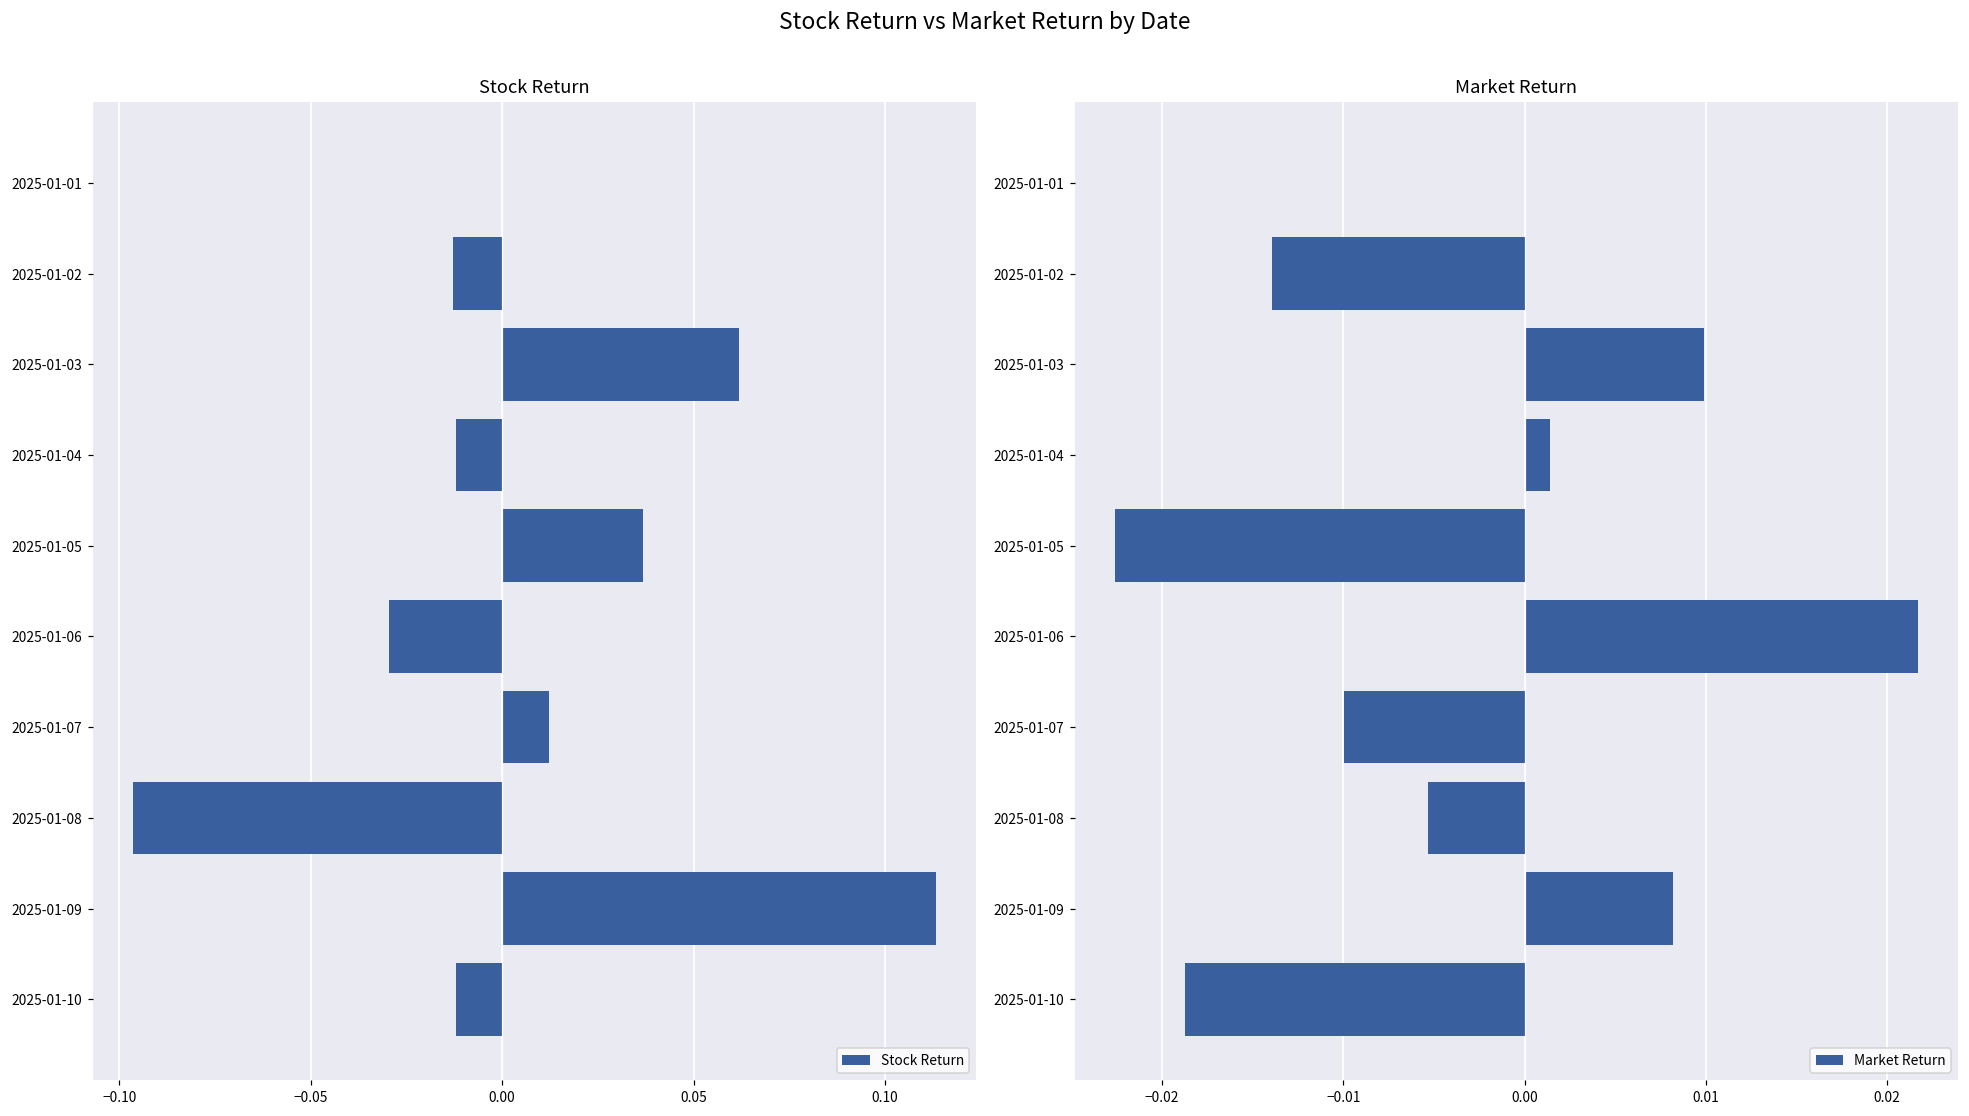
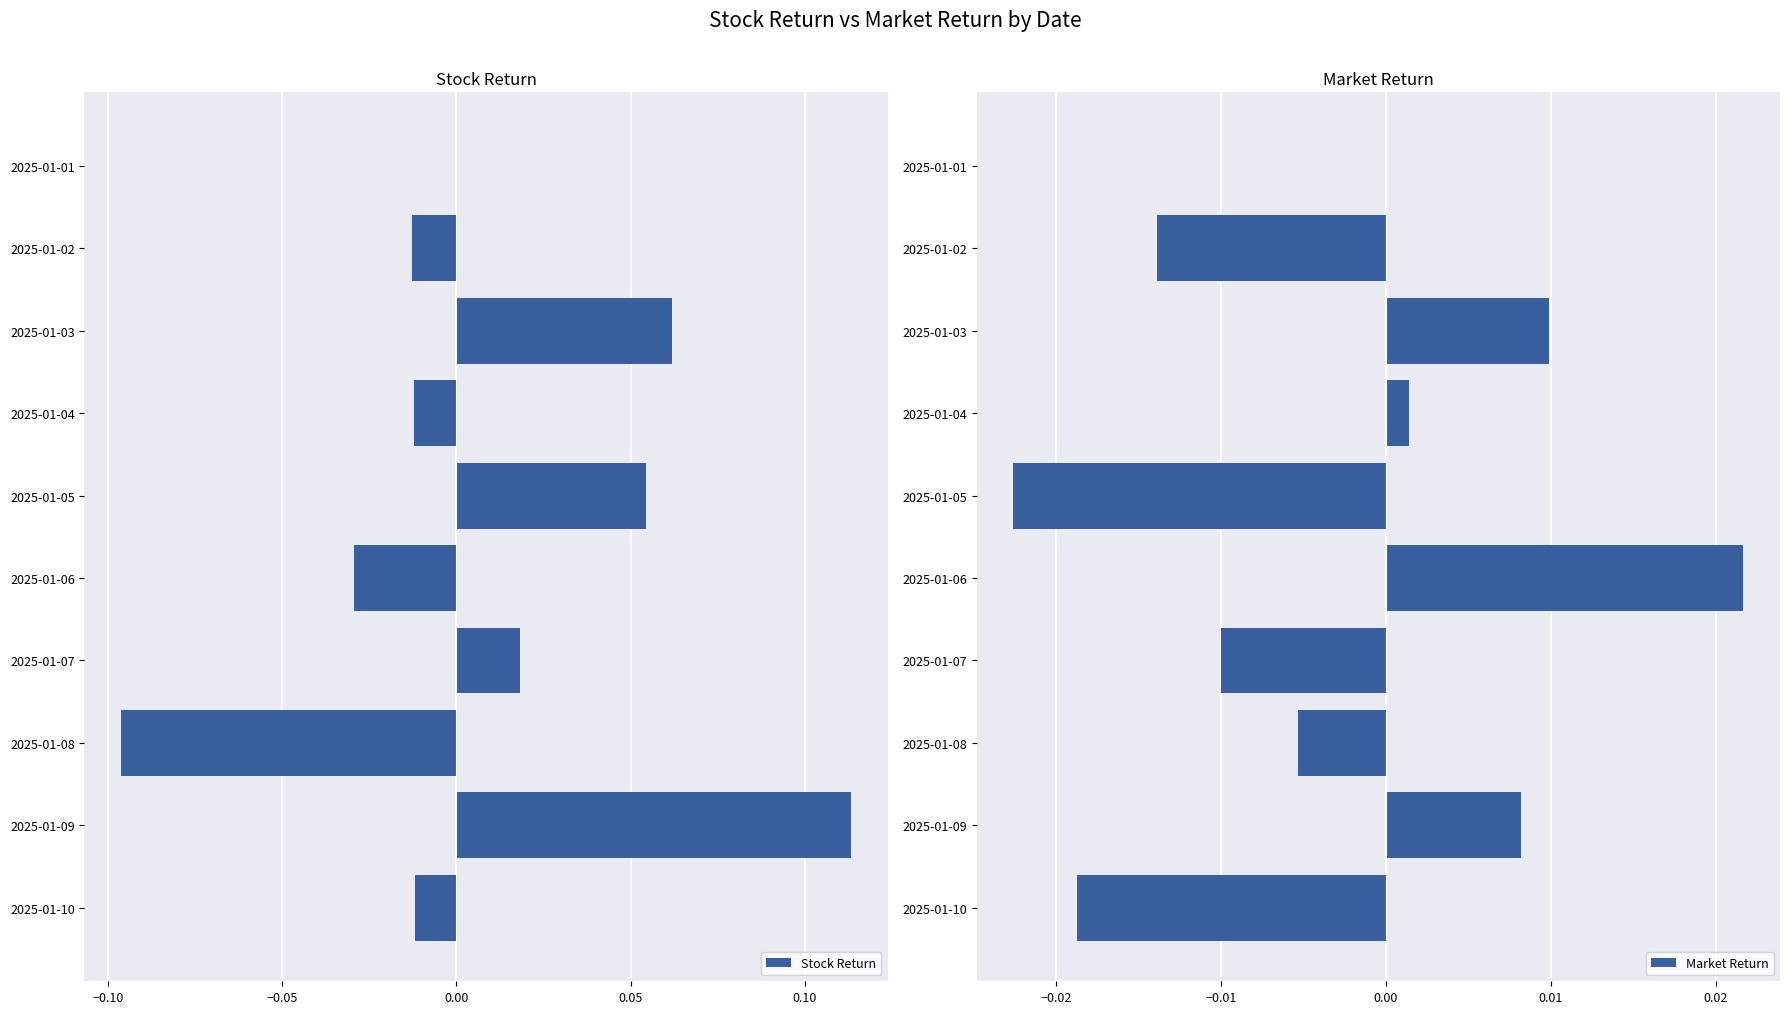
Stock Return, 2025-01-05: 0.037 -> 0.054
Stock Return, 2025-01-07: 0.012 -> 0.018
